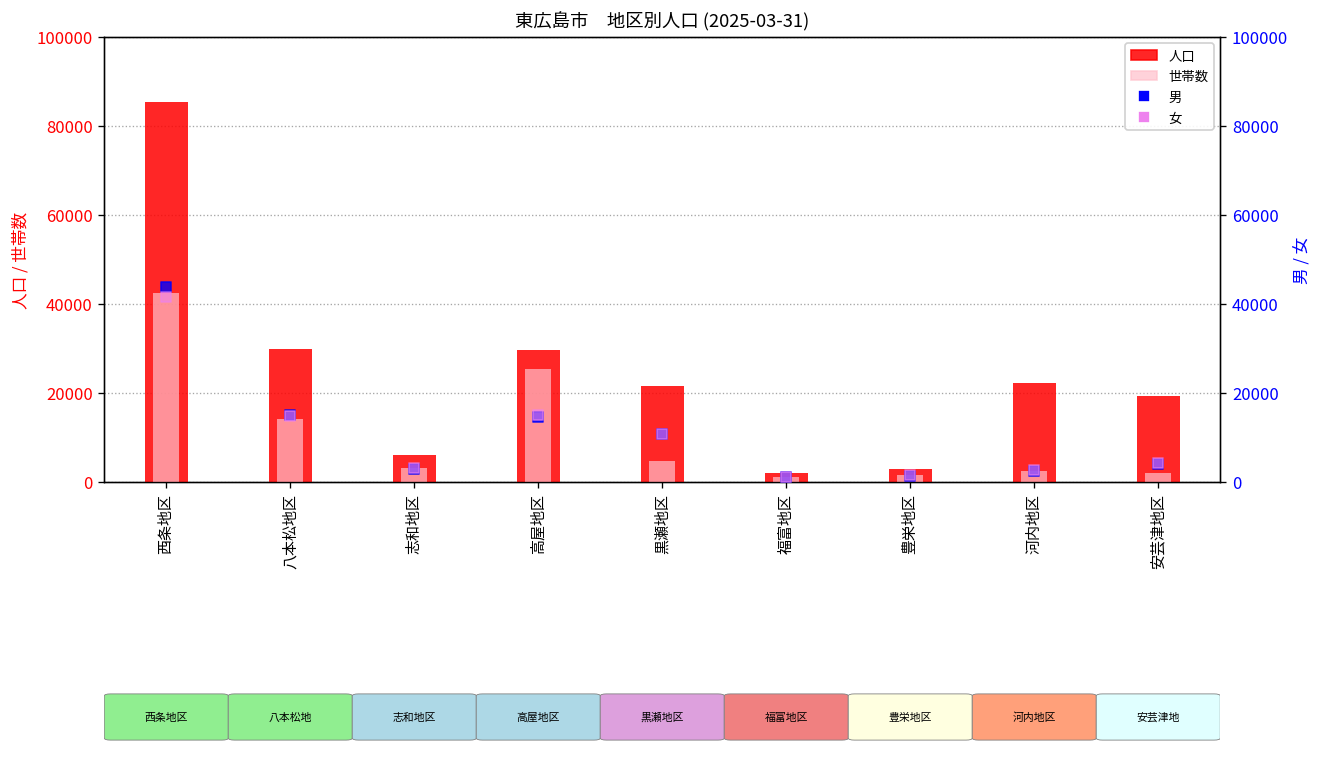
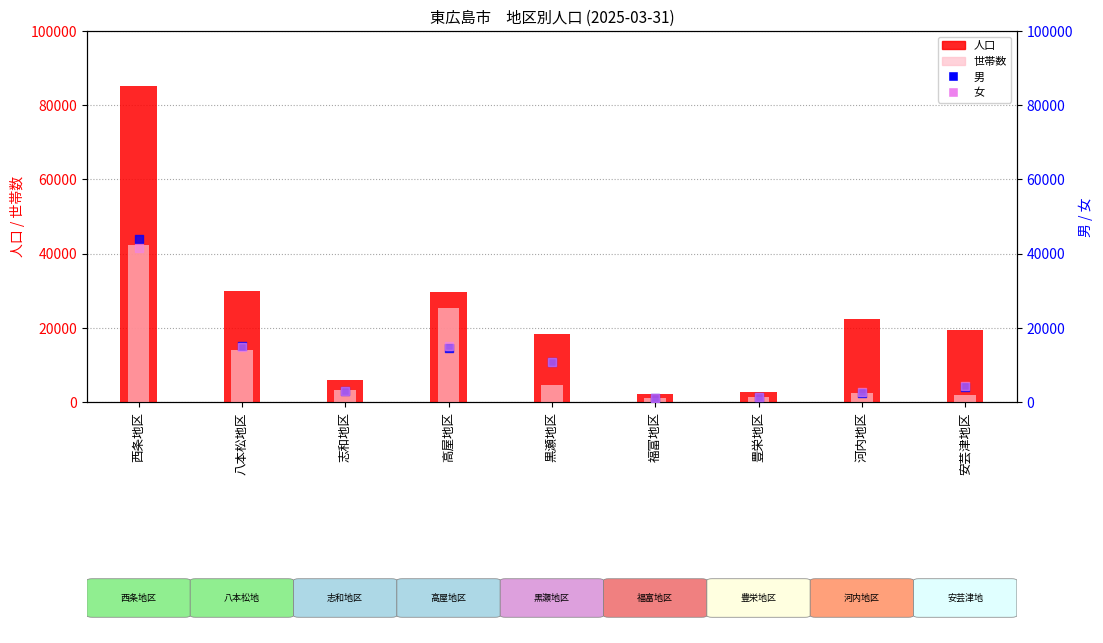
人口, 黒瀬地区: 21000 -> 18000
